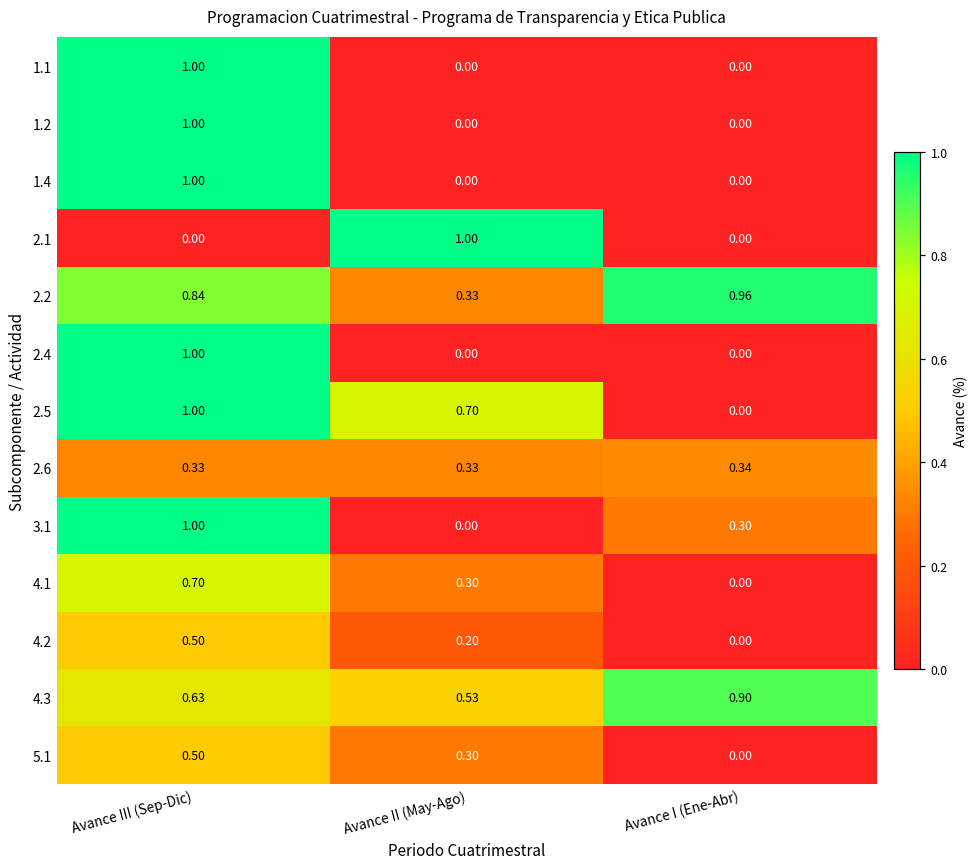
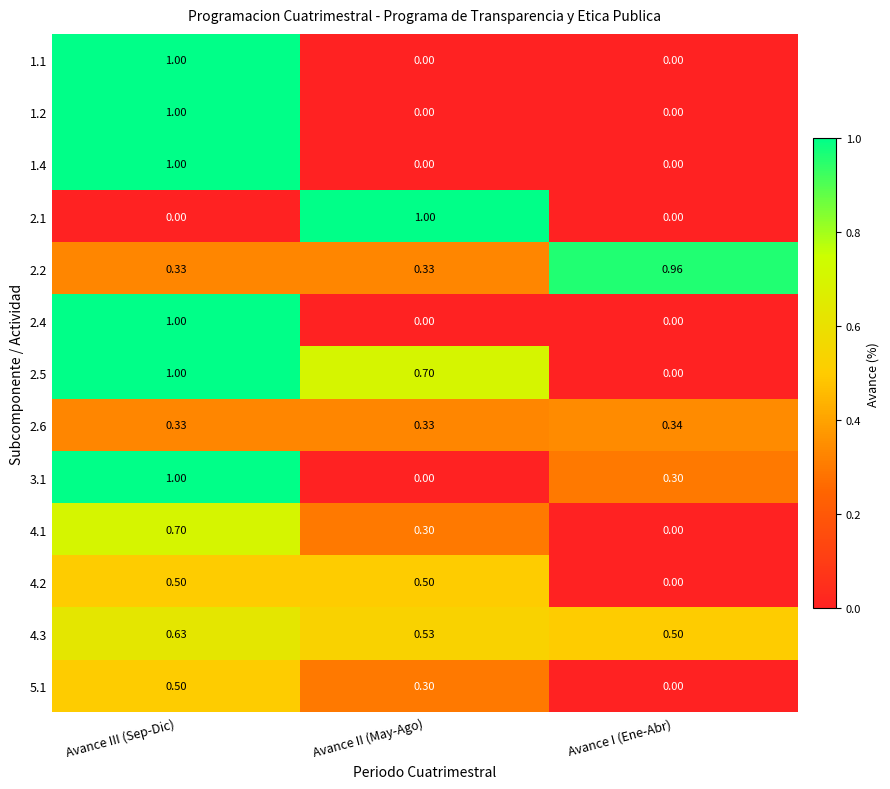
2.2, Avance III (Sep-Dic): 0.84 -> 0.33
4.2, Avance II (May-Ago): 0.20 -> 0.50
4.3, Avance I (Ene-Abr): 0.90 -> 0.50
